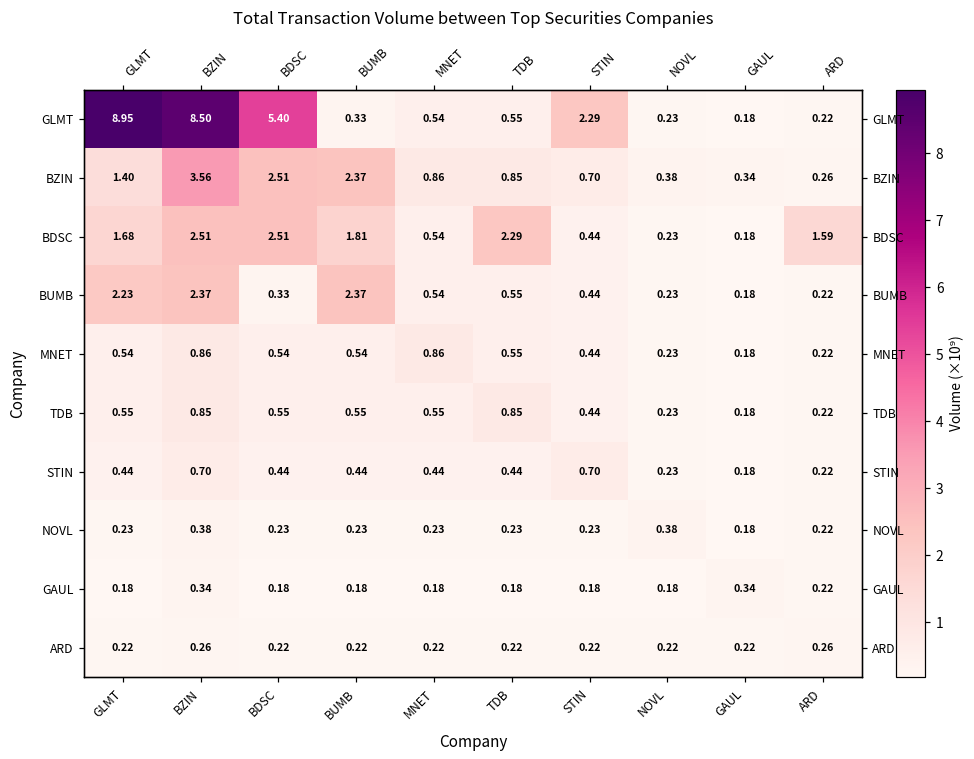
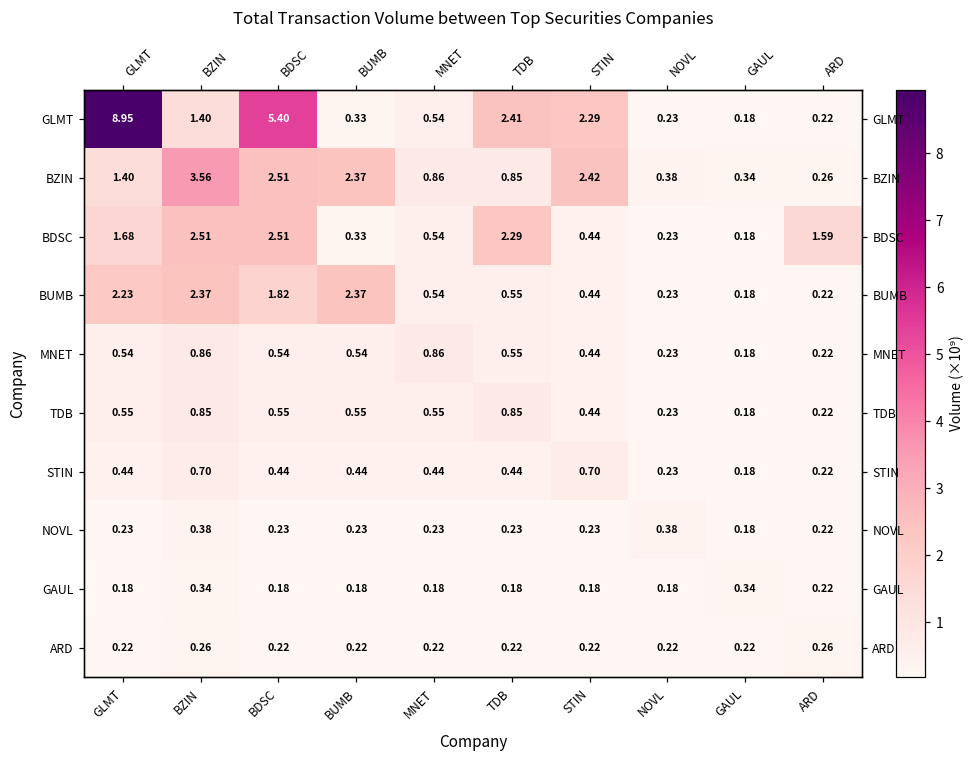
GLMT, BZIN: 8.50 -> 1.40
GLMT, TDB: 0.55 -> 2.41
BZIN, STIN: 0.70 -> 2.42
BDSC, BUMB: 1.81 -> 0.33
BUMB, BDSC: 0.33 -> 1.82
